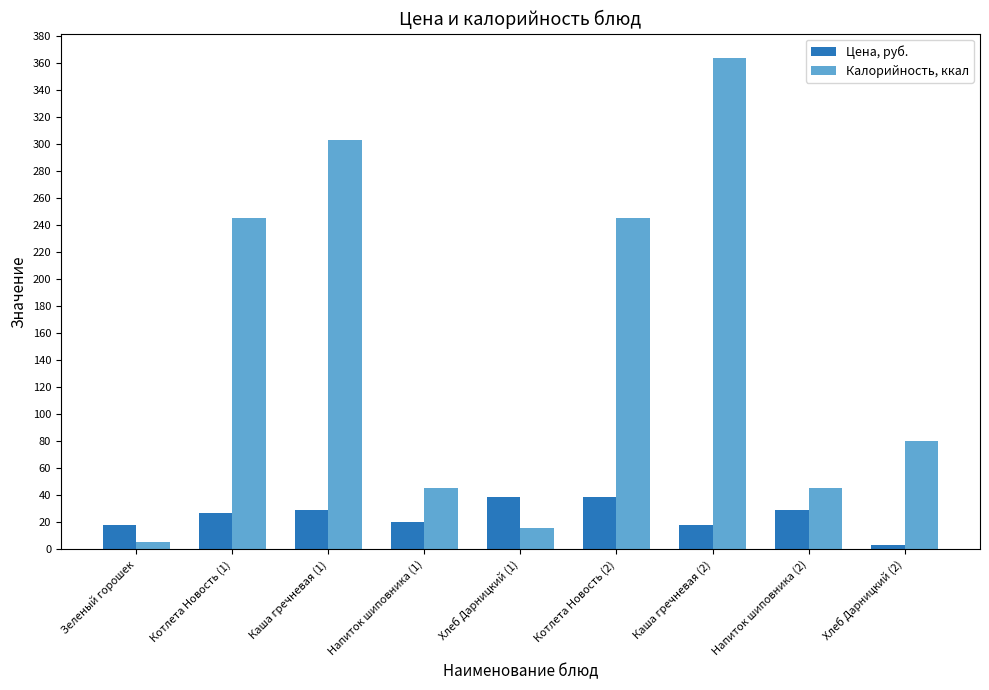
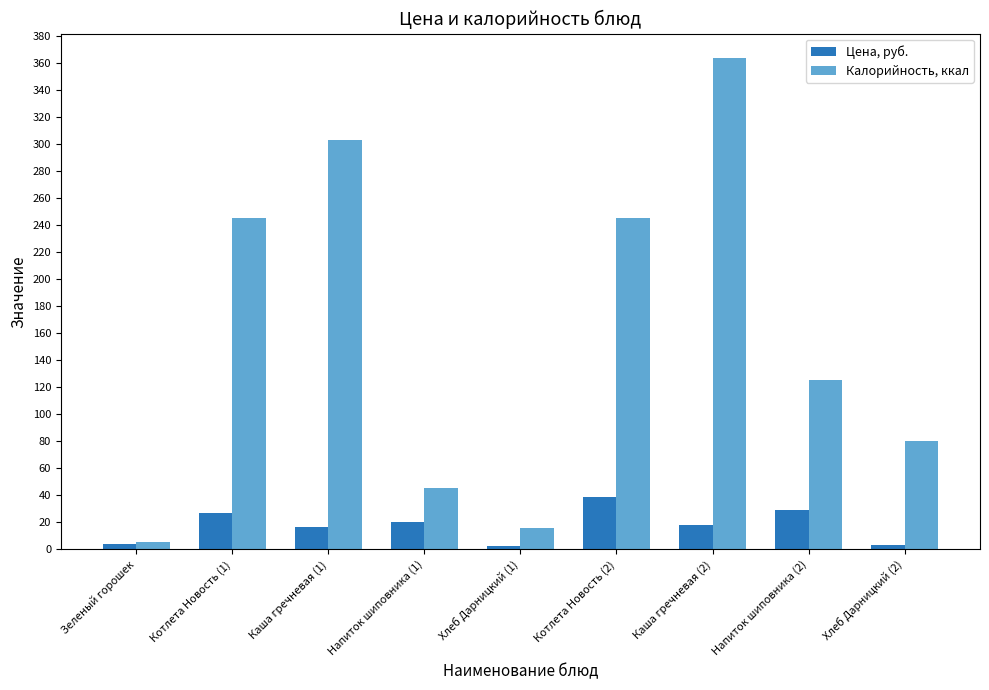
Цена, руб., Зеленый горошек: 18 -> 4
Цена, руб., Каша гречневая (1): 29 -> 17
Цена, руб., Хлеб Дарницкий (1): 39 -> 3
Калорийность, ккал, Напиток шиповника (2): 46 -> 126
